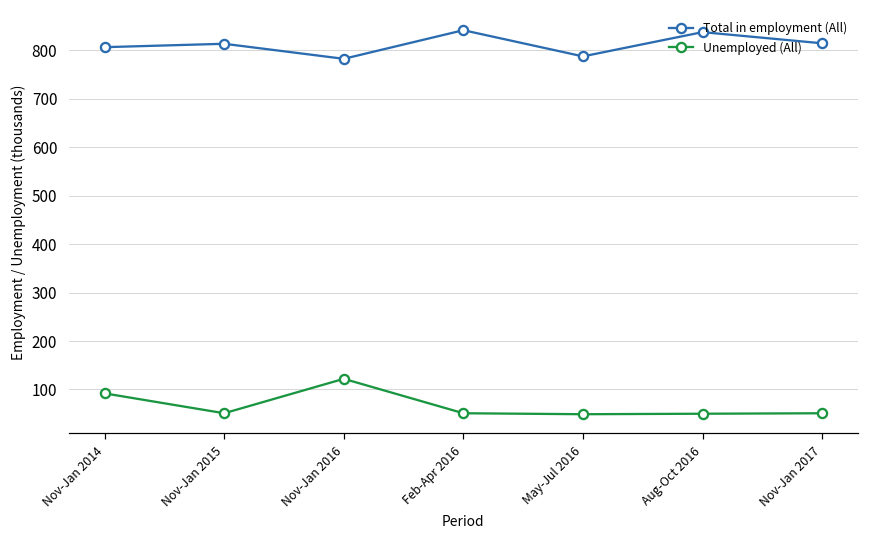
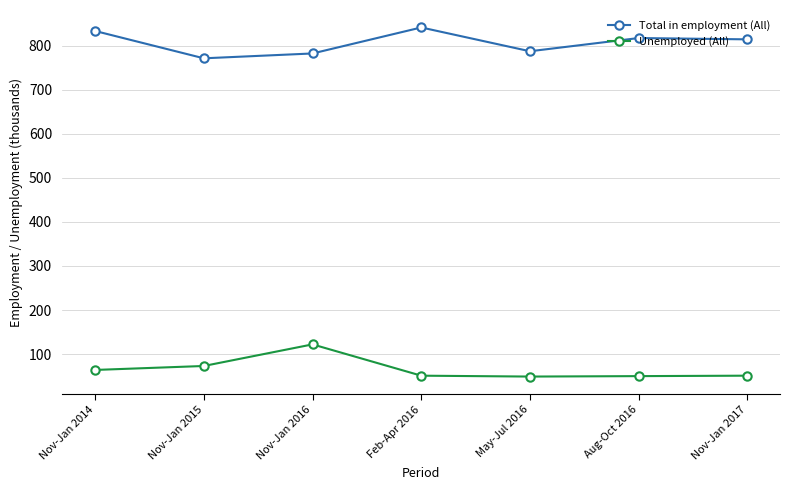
Total in employment (All), Nov-Jan 2014: 810 -> 830
Unemployed (All), Nov-Jan 2014: 90 -> 60
Total in employment (All), Nov-Jan 2015: 810 -> 770
Unemployed (All), Nov-Jan 2015: 50 -> 70
Total in employment (All), Aug-Oct 2016: 840 -> 820
